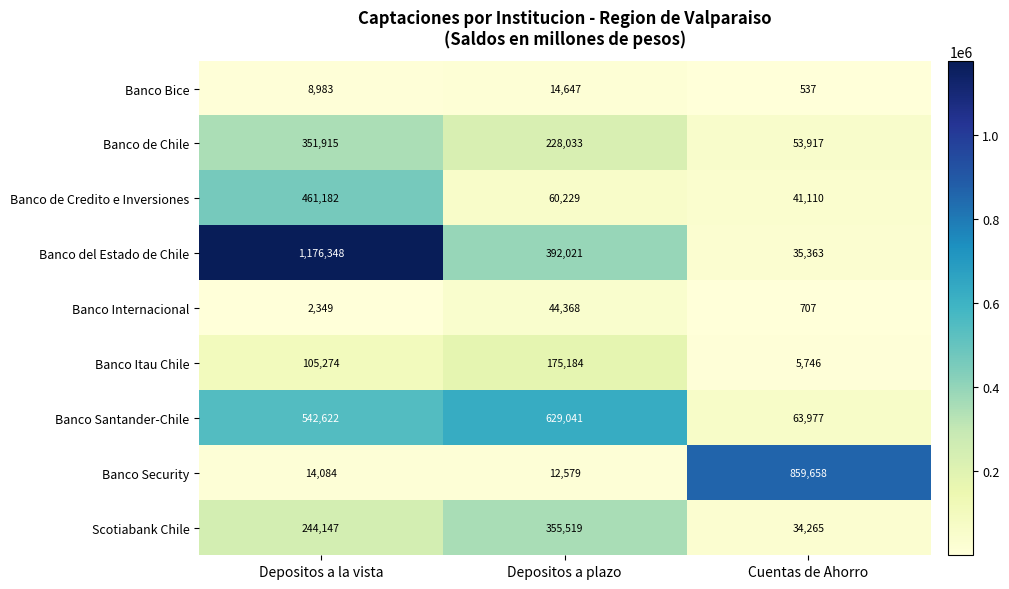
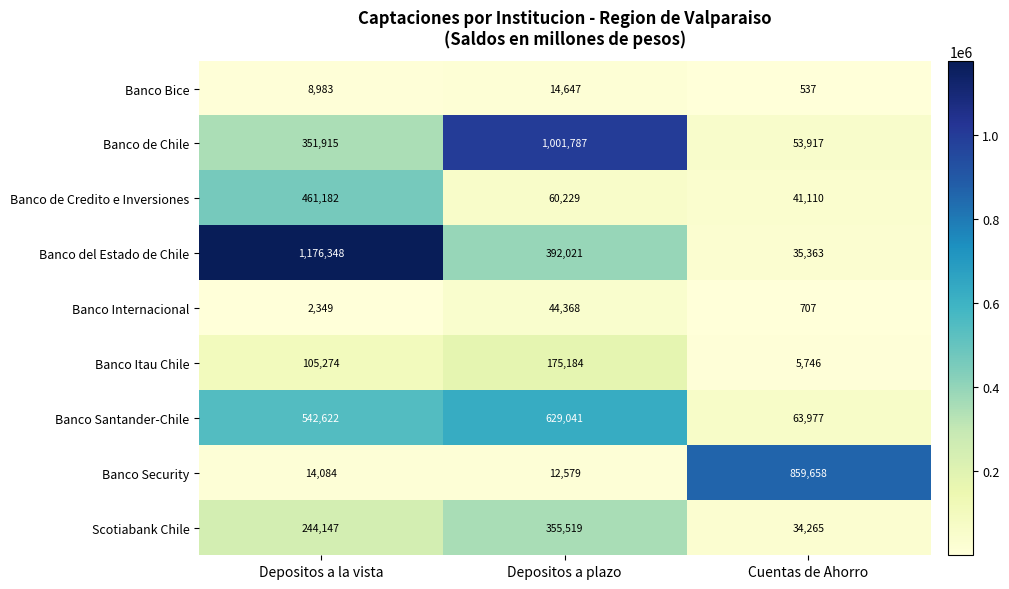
Banco de Chile, Depositos a plazo: 228,033 -> 1,001,787
